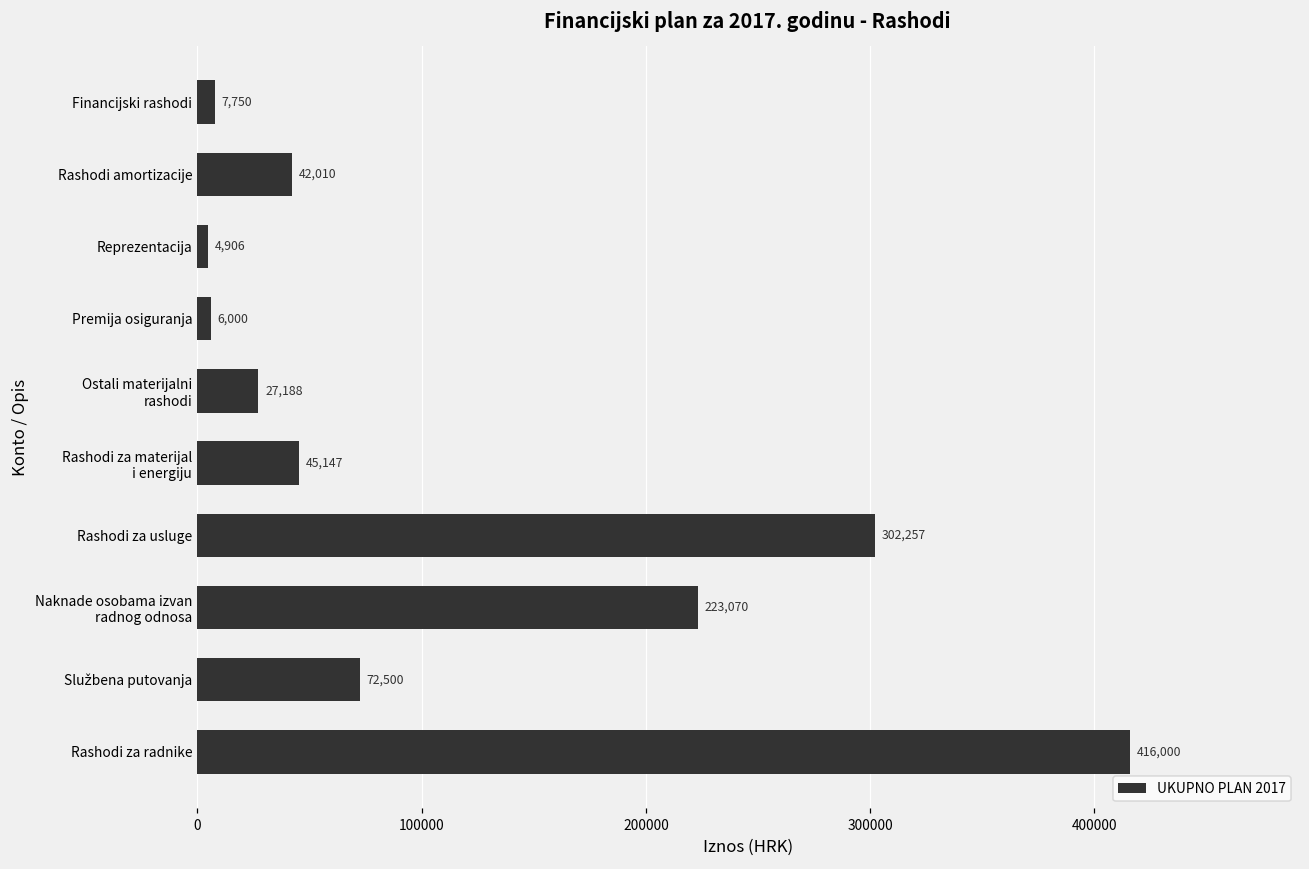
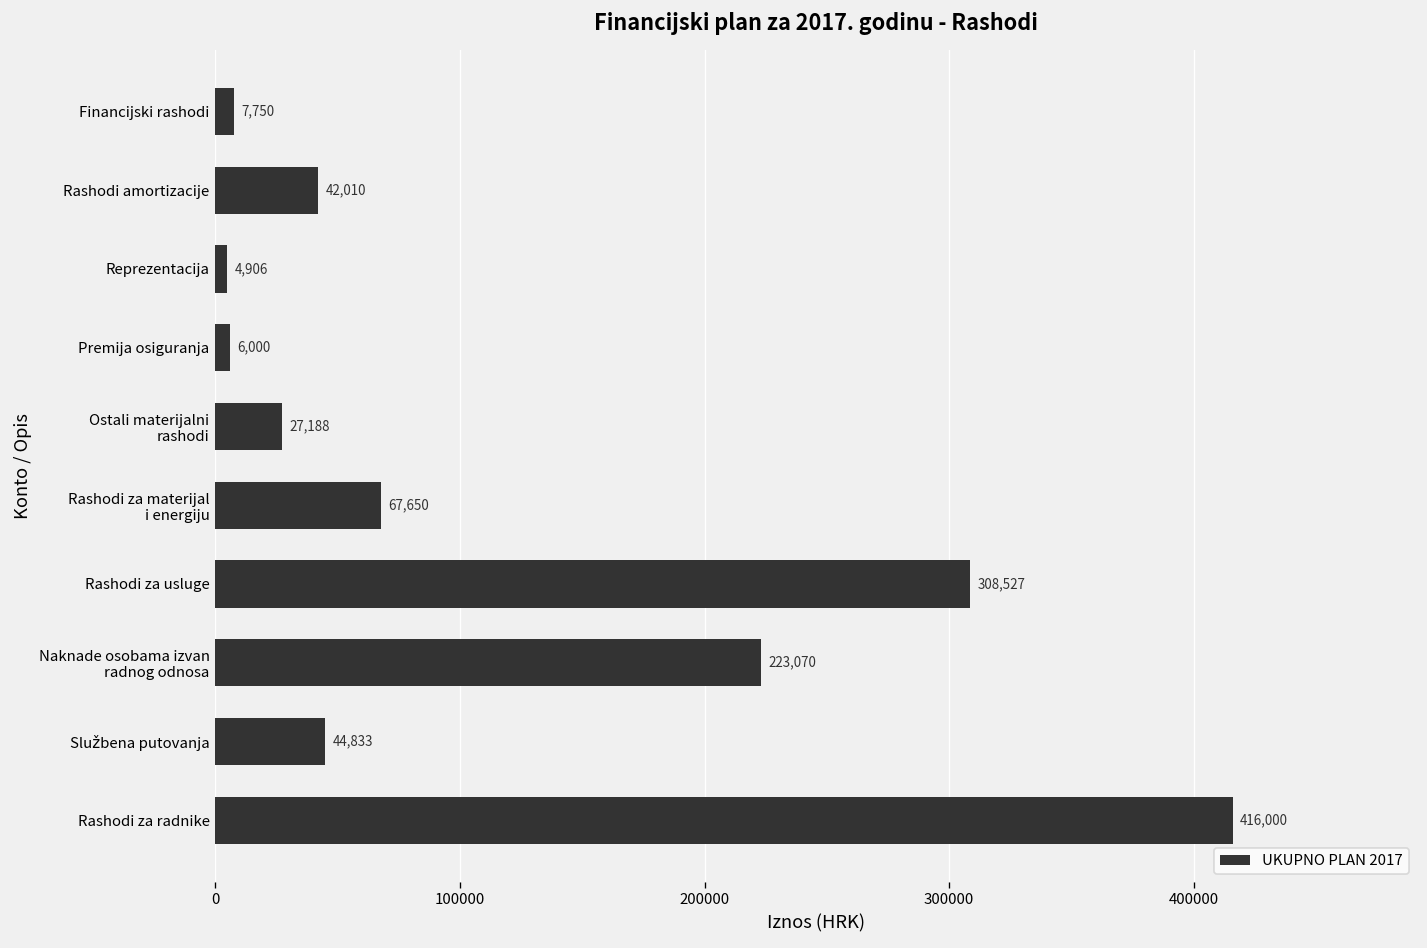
Rashodi za materijal i energiju: 45,147 -> 67,650
Rashodi za usluge: 302,257 -> 308,527
Službena putovanja: 72,500 -> 44,833
